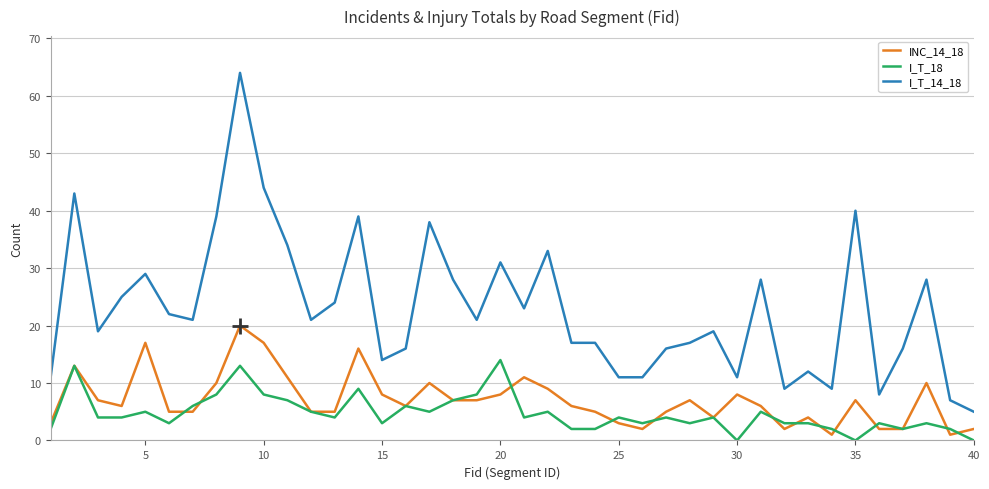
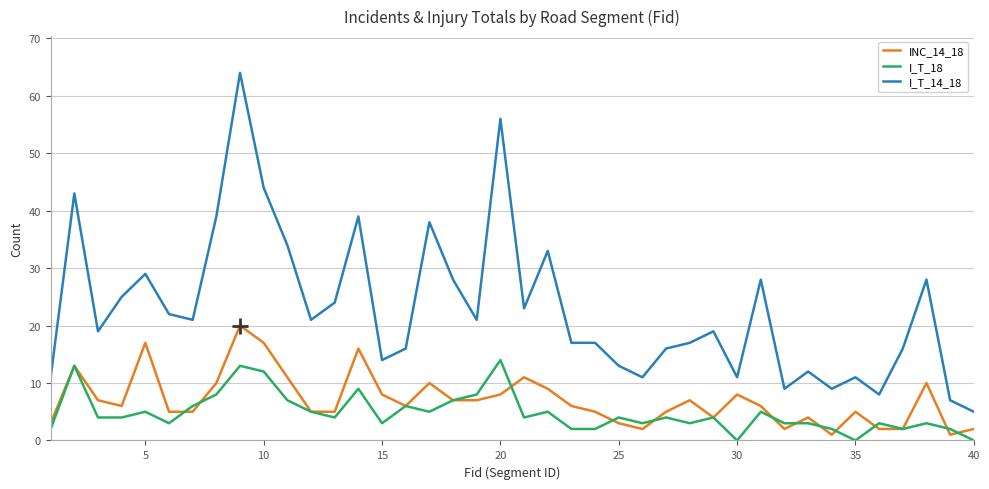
I_T_18, 10: 8 -> 12
I_T_14_18, 20: 31 -> 56
I_T_14_18, 25: 11 -> 13
INC_14_18, 35: 7 -> 5
I_T_14_18, 35: 40 -> 11
